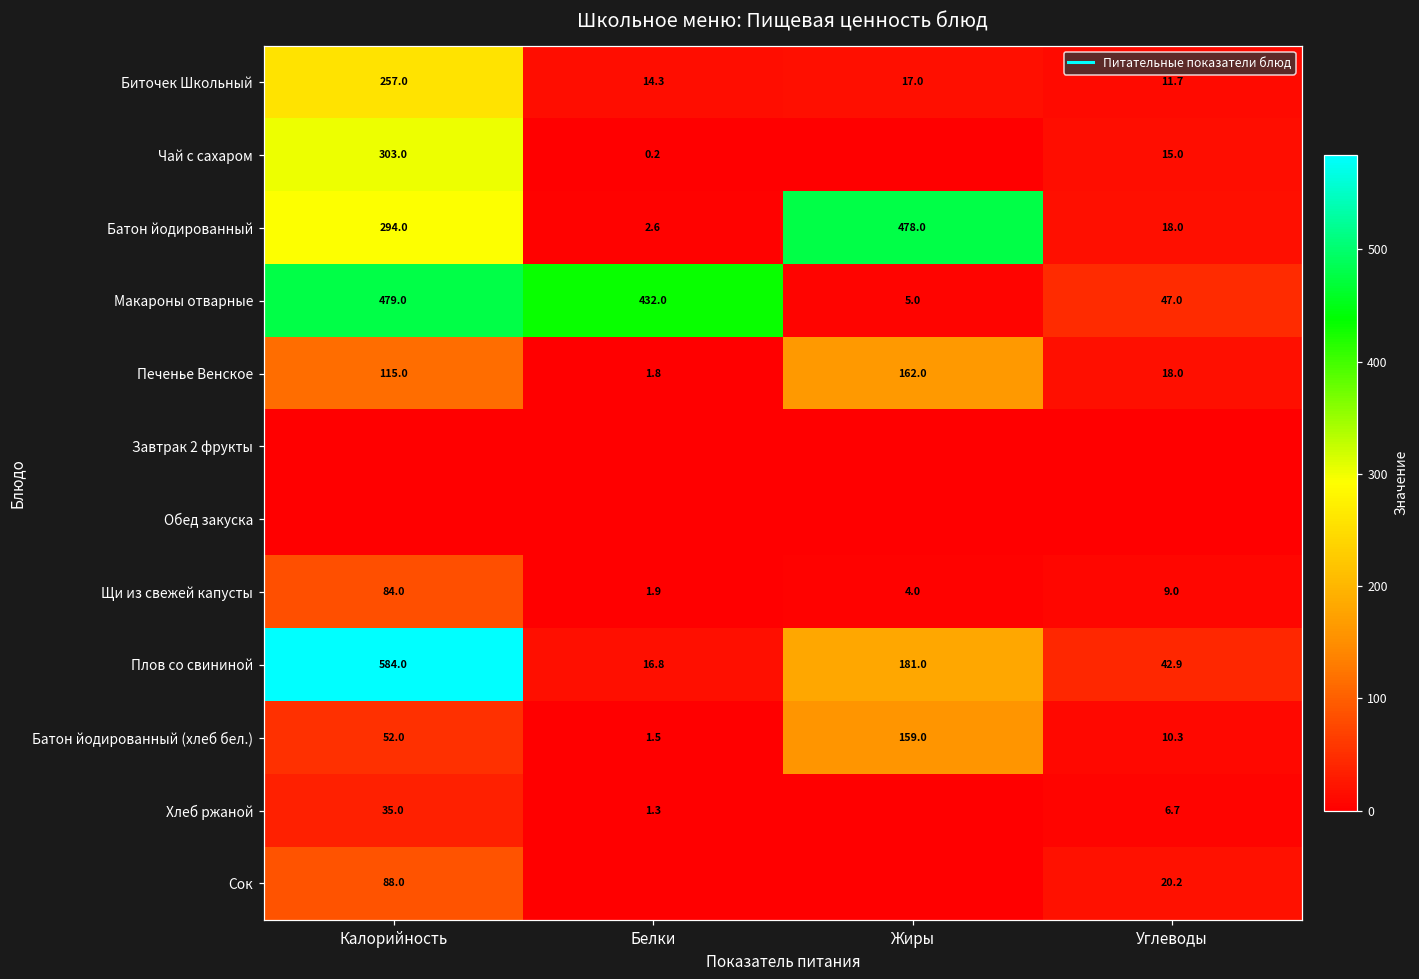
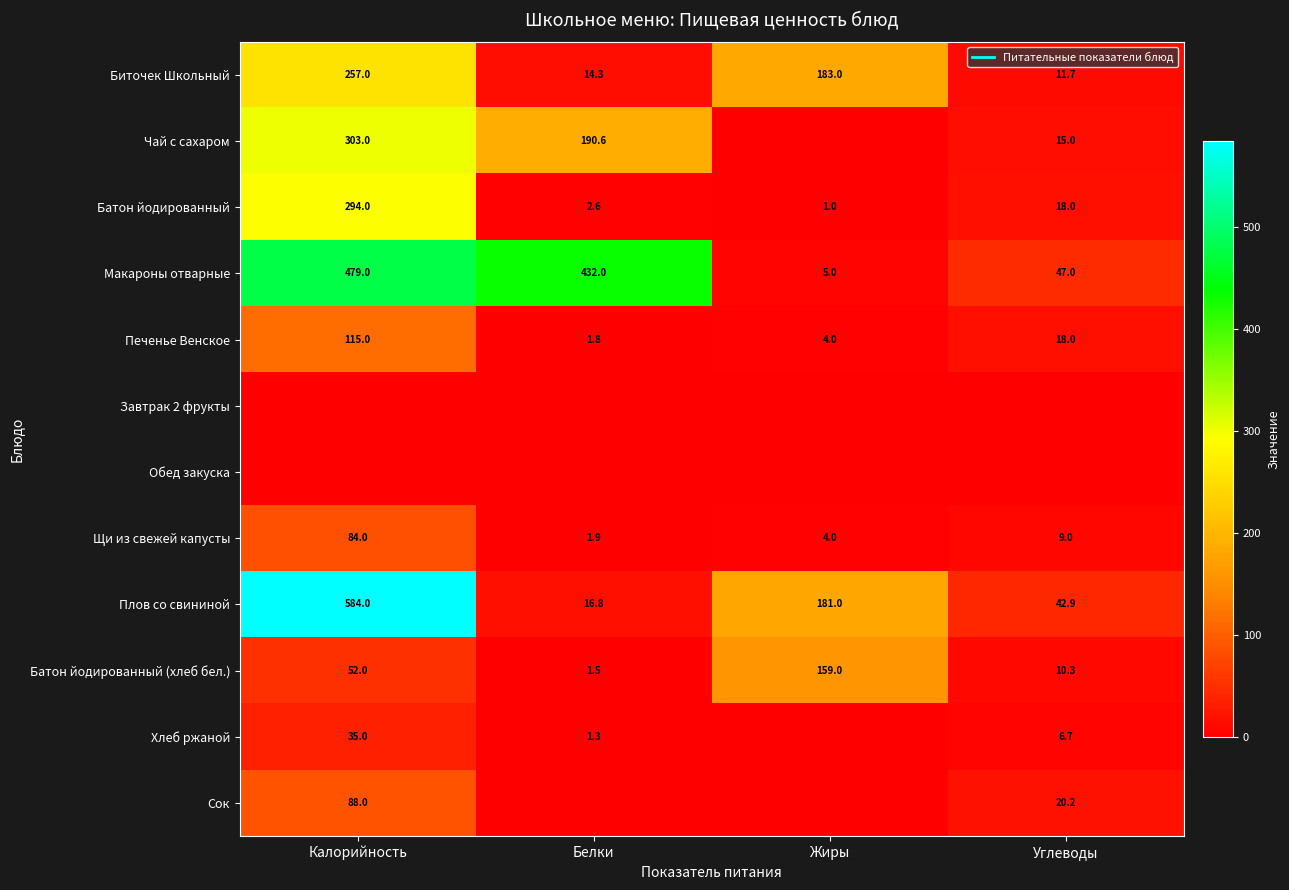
Биточек Школьный, Жиры: 17.0 -> 183.0
Чай с сахаром, Белки: 0.2 -> 190.6
Батон йодированный, Жиры: 478.0 -> 1.0
Печенье Венское, Жиры: 162.0 -> 4.0
